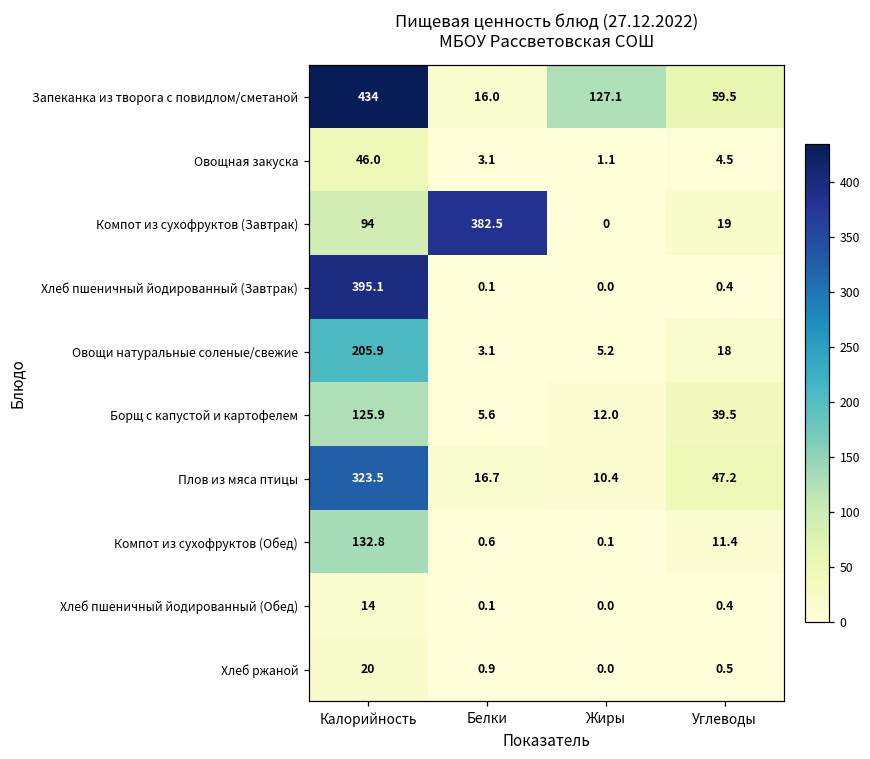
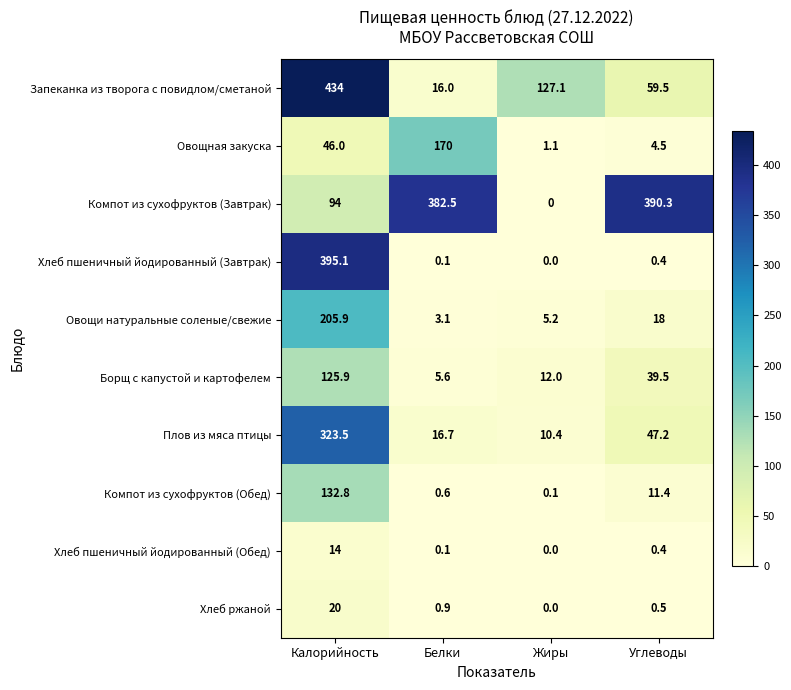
Овощная закуска, Белки: 3.1 -> 170
Компот из сухофруктов (Завтрак), Углеводы: 19 -> 390.3
